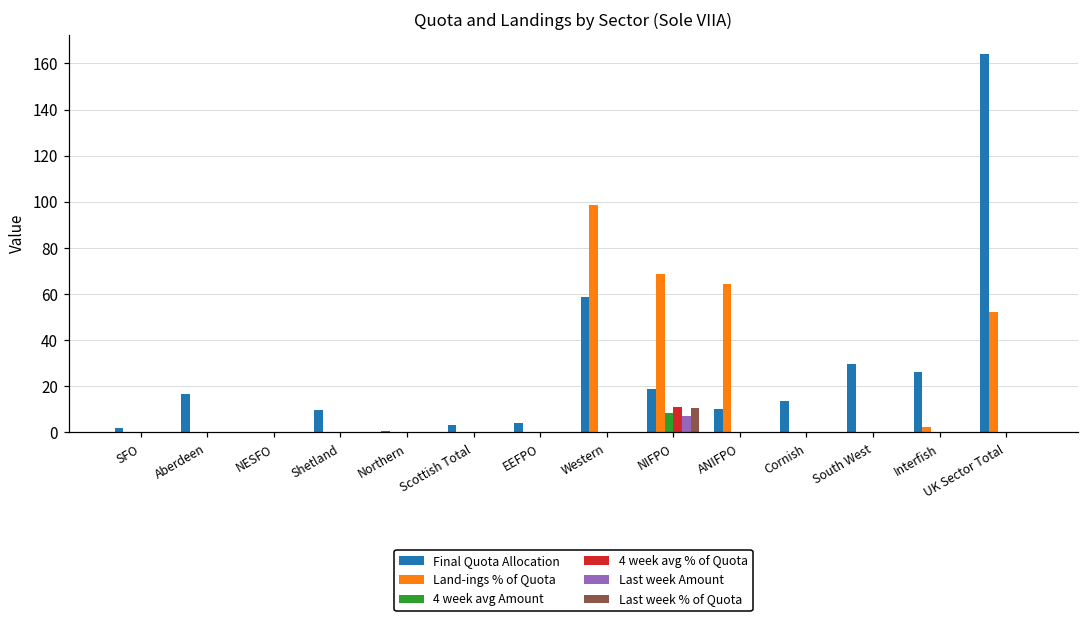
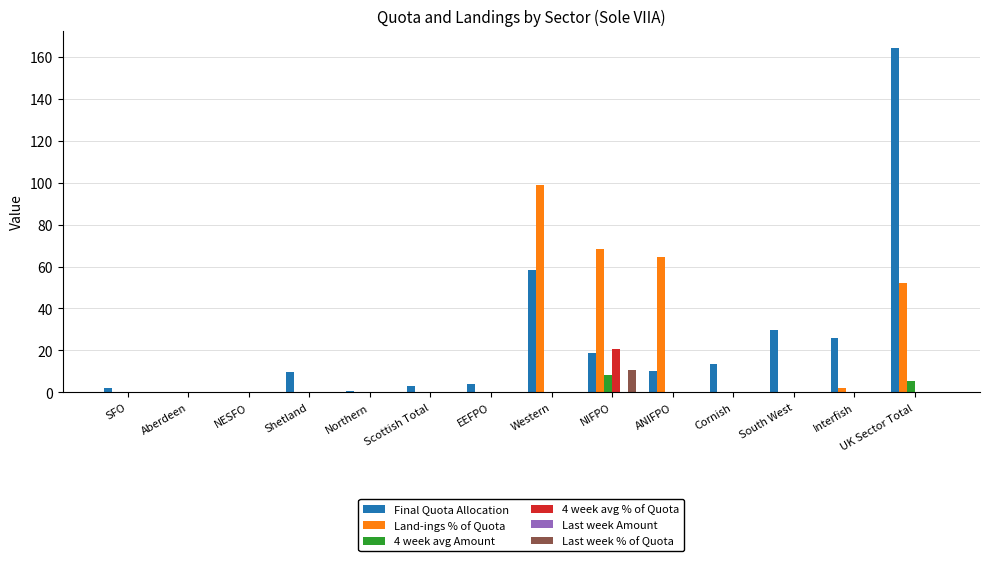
Final Quota Allocation, Aberdeen: 17 -> 0
4 week avg % of Quota, NIFPO: 11 -> 21
Last week Amount, NIFPO: 7 -> 0
4 week avg Amount, UK Sector Total: 0 -> 5
